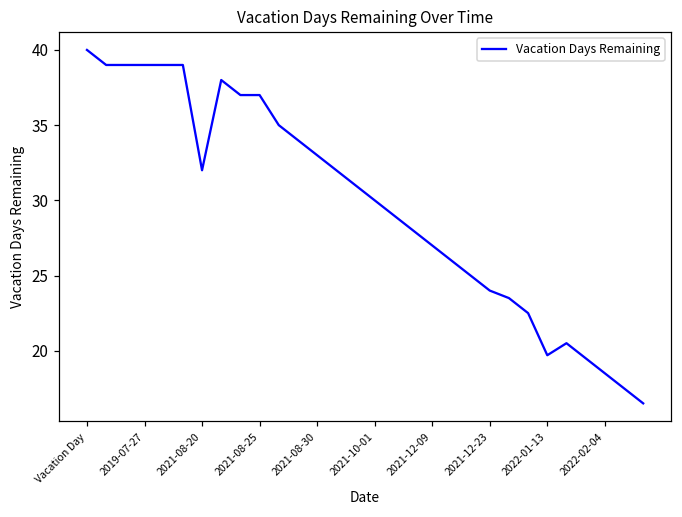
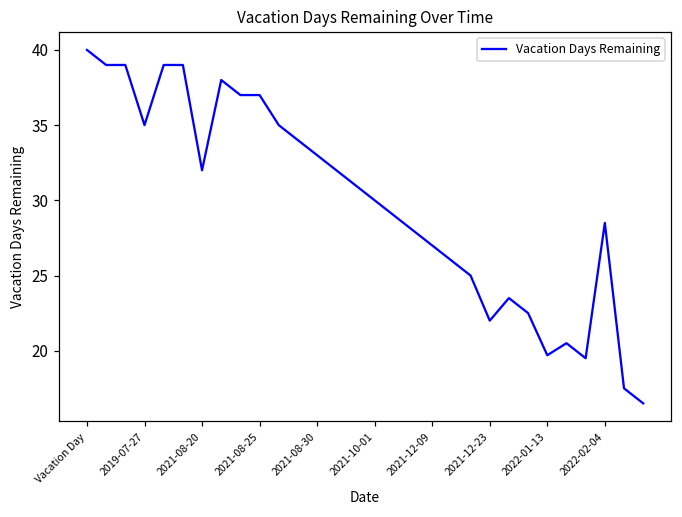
2019-07-27: 39 -> 35
2021-12-23: 24 -> 22
2022-02-04: 18.5 -> 28.5
